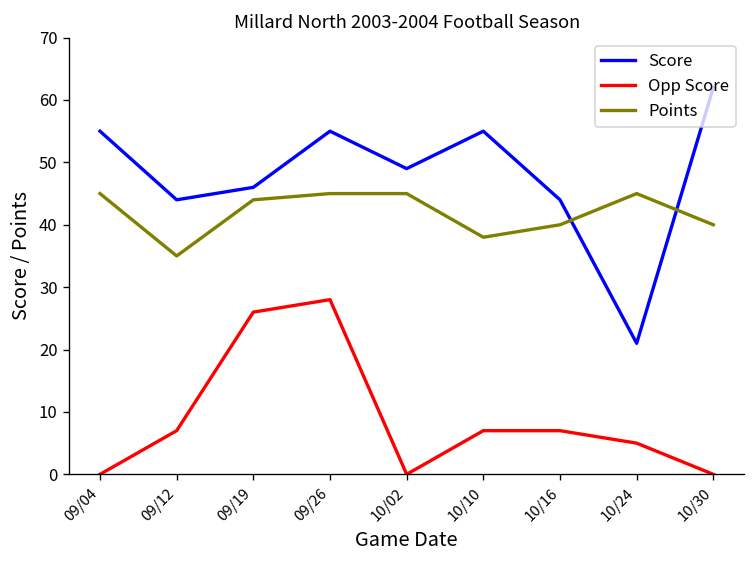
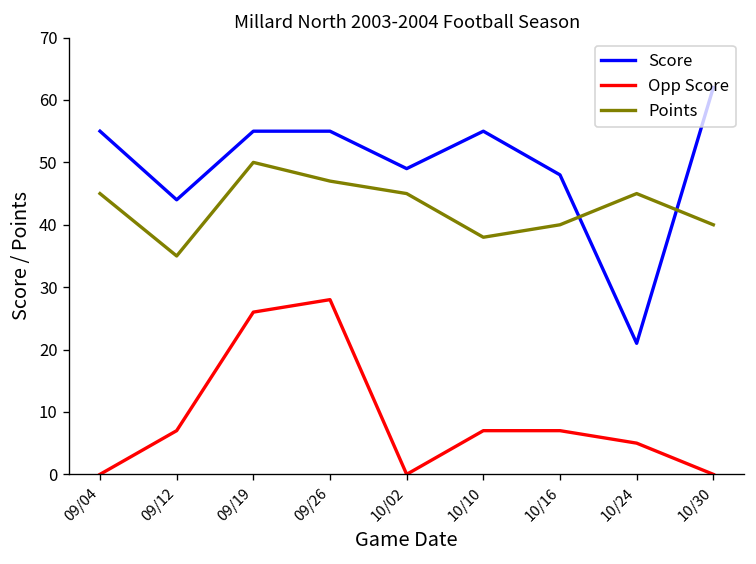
Score, 09/19: 46 -> 55
Points, 09/19: 44 -> 50
Points, 09/26: 45 -> 47
Score, 10/16: 44 -> 48
